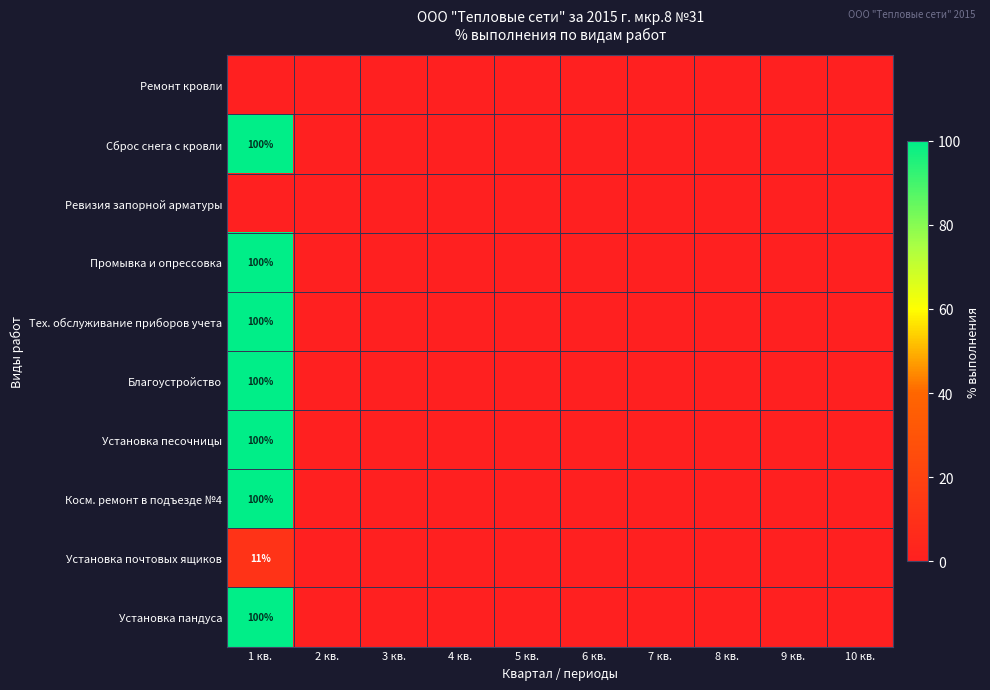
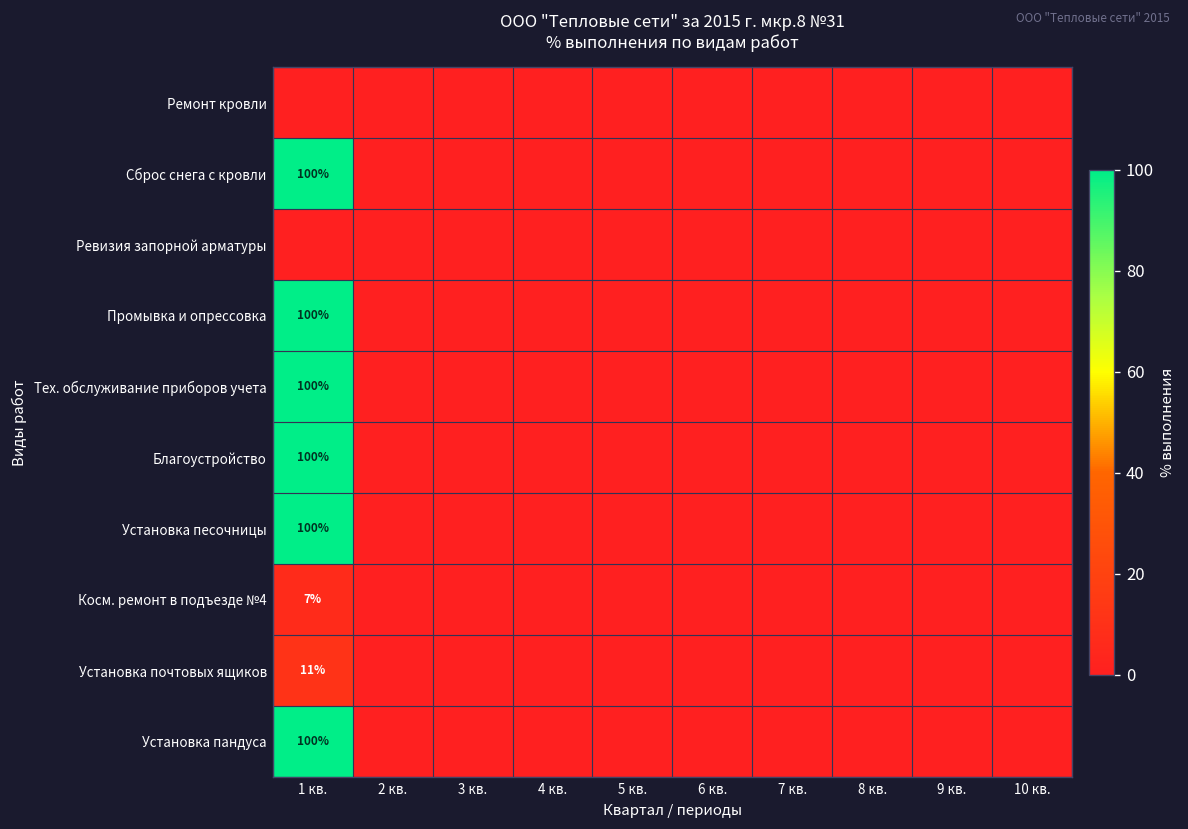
Косм. ремонт в подъезде №4, 1 кв.: 100% -> 7%
